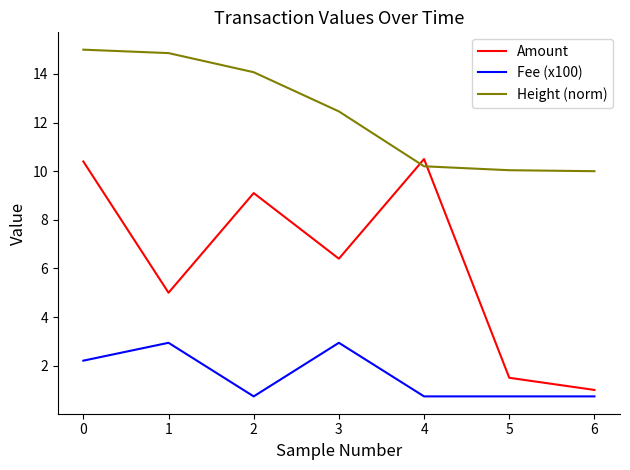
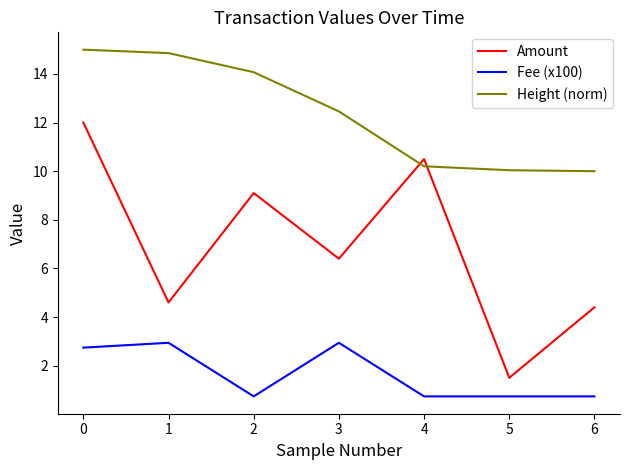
Amount, 0: 10.4 -> 12.0
Fee (x100), 0: 2.2 -> 2.7
Amount, 1: 5.0 -> 4.6
Amount, 6: 1.0 -> 4.4
